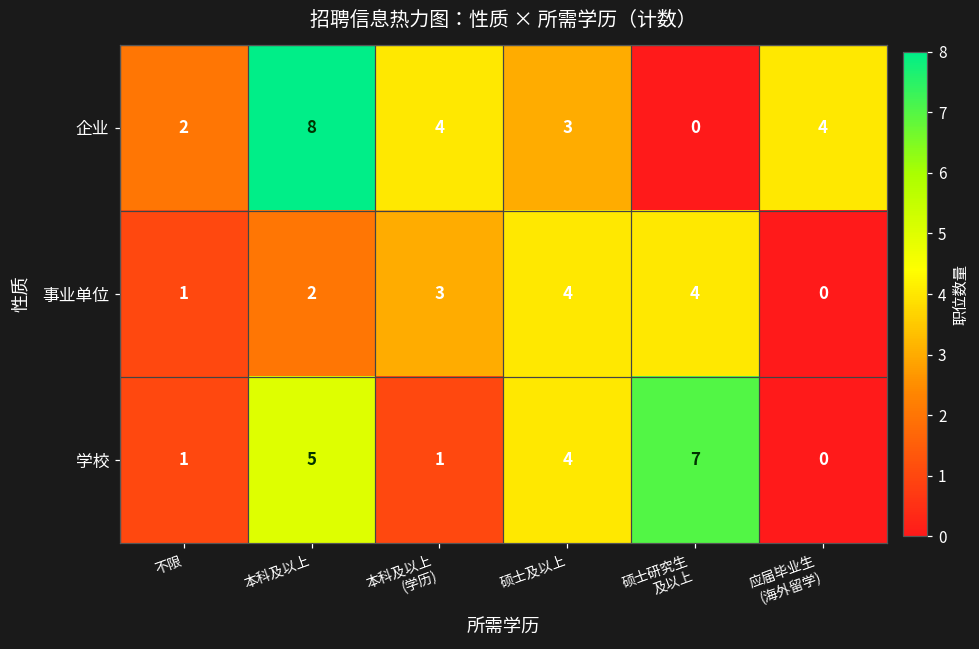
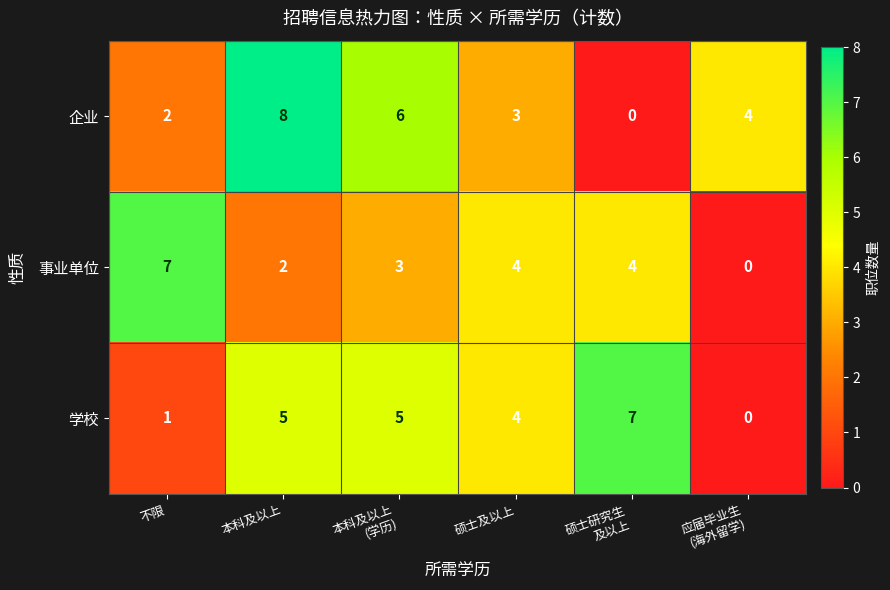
企业, 本科及以上 (学历): 4 -> 6
事业单位, 不限: 1 -> 7
学校, 本科及以上 (学历): 1 -> 5
